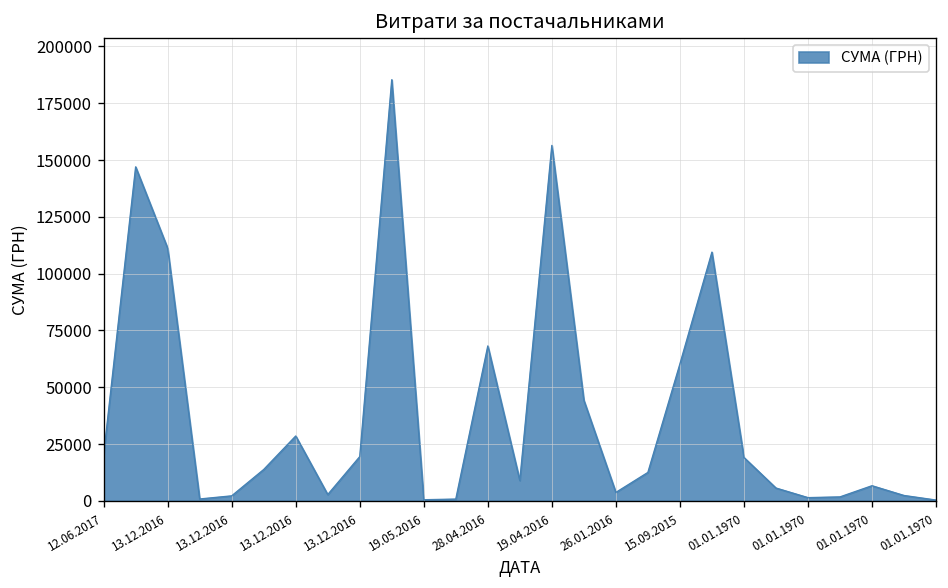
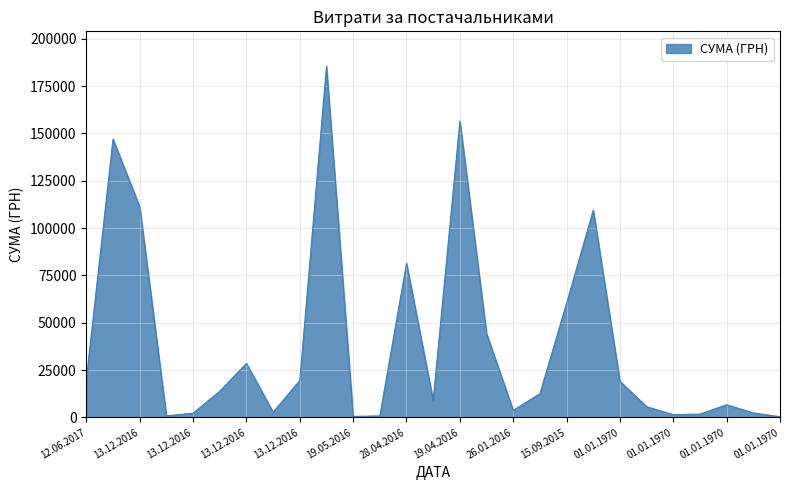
28.04.2016: 68000 -> 81000
